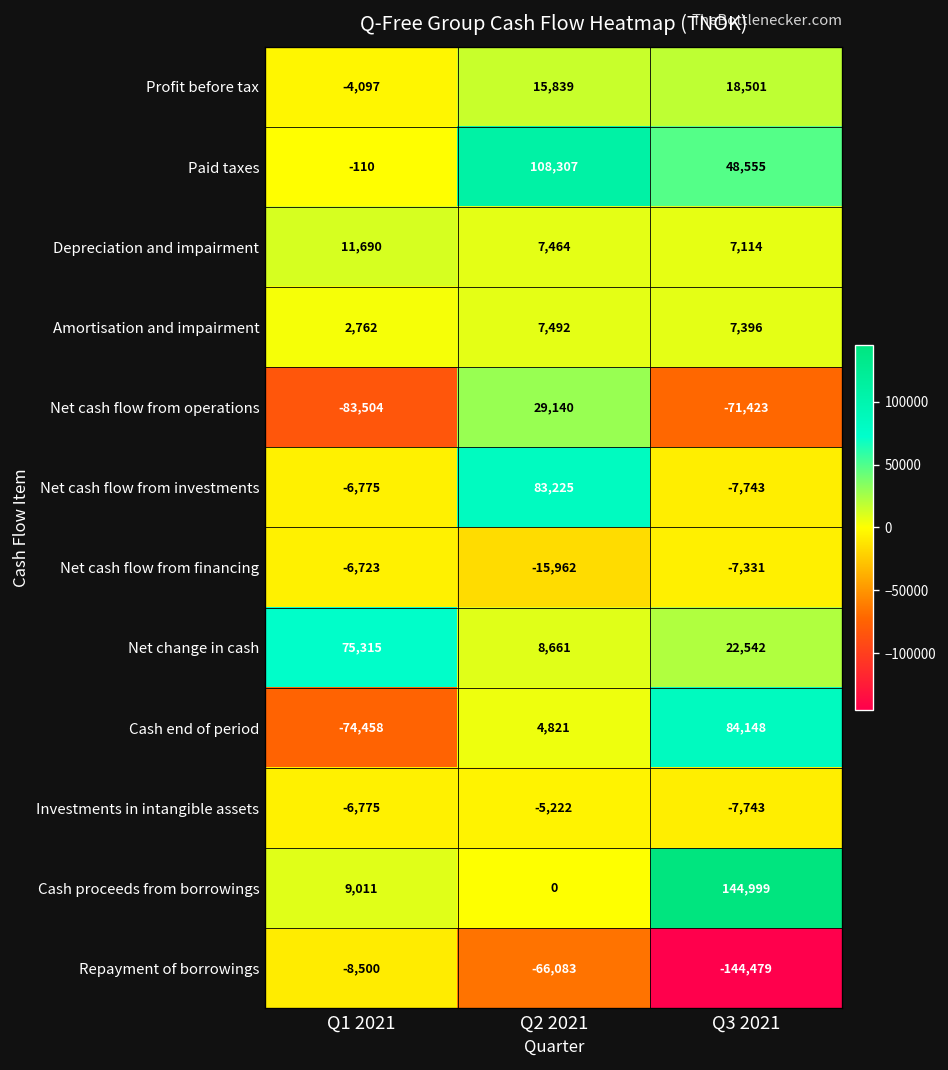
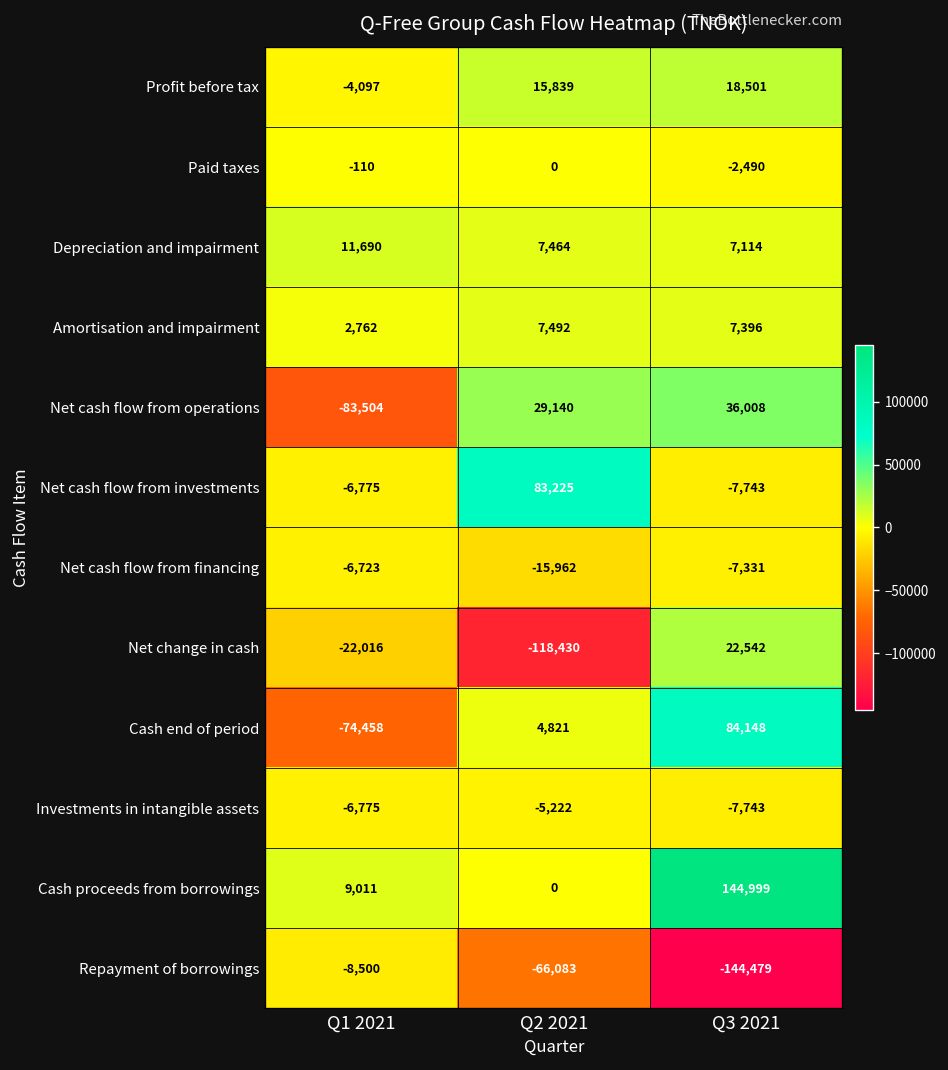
Paid taxes, Q2 2021: 108,307 -> 0
Paid taxes, Q3 2021: 48,555 -> -2,490
Net cash flow from operations, Q3 2021: -71,423 -> 36,008
Net change in cash, Q1 2021: 75,315 -> -22,016
Net change in cash, Q2 2021: 8,661 -> -118,430
